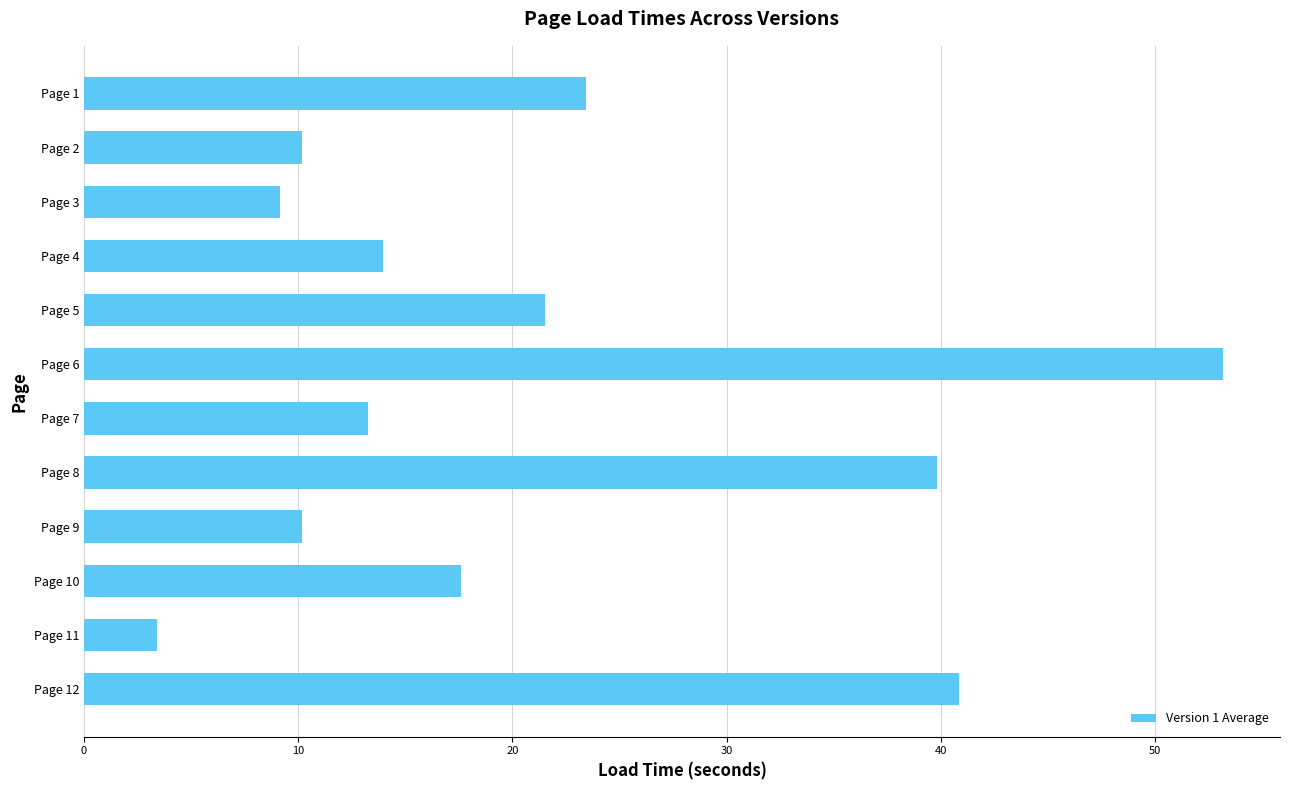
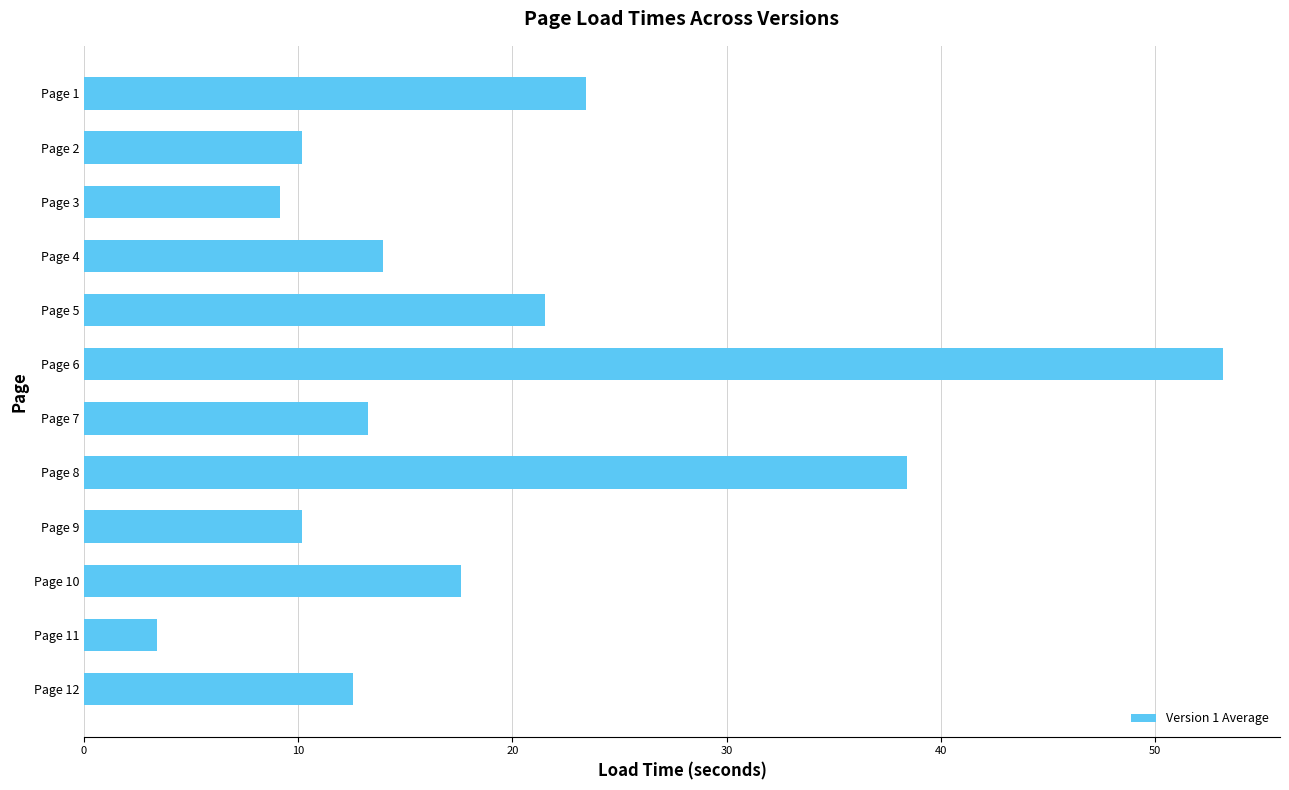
Page 8: 39.8 -> 38.4
Page 12: 40.8 -> 12.6
